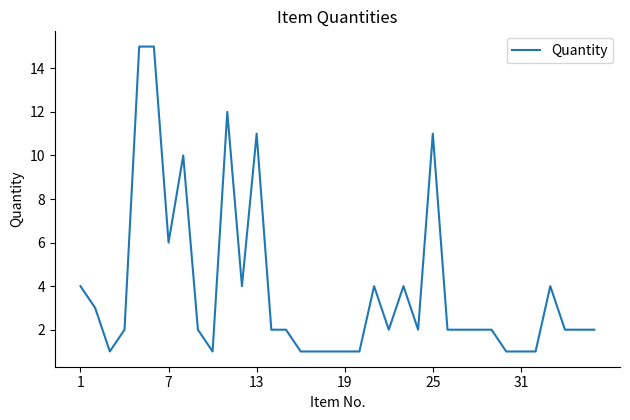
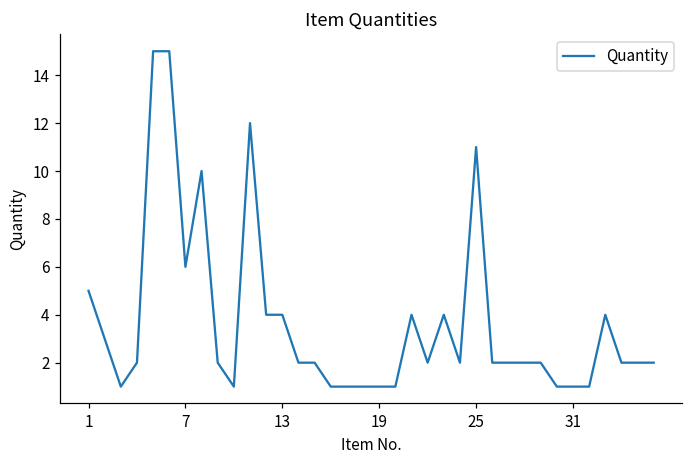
1: 4 -> 5
13: 11 -> 4
